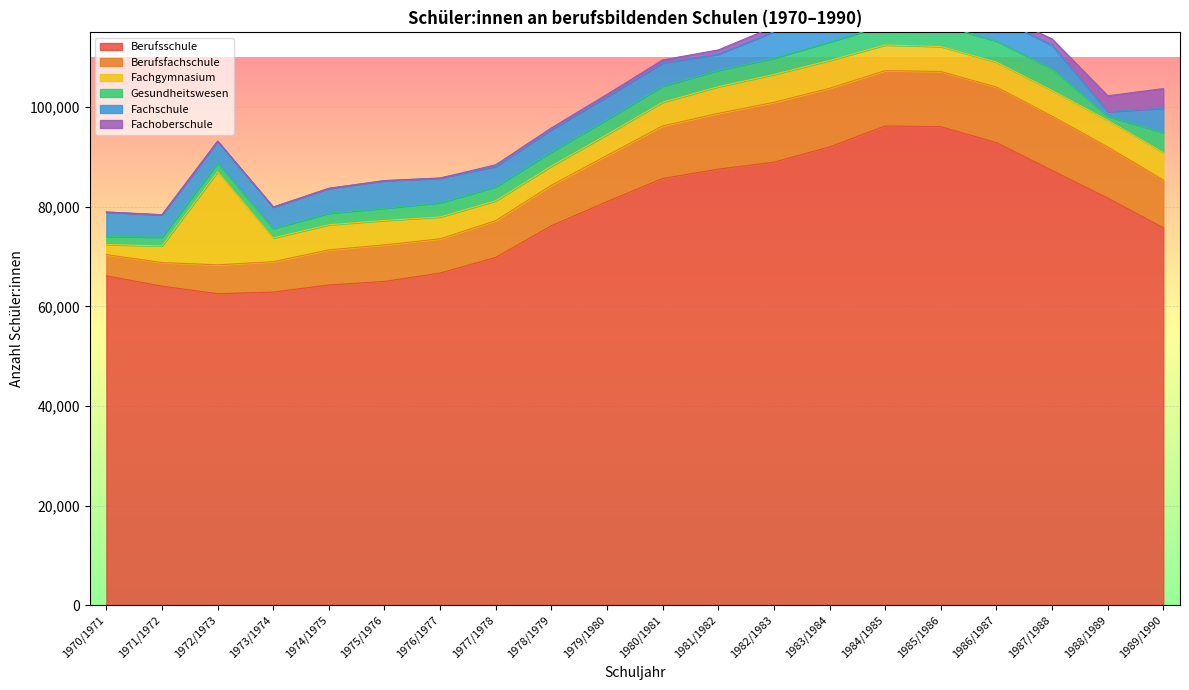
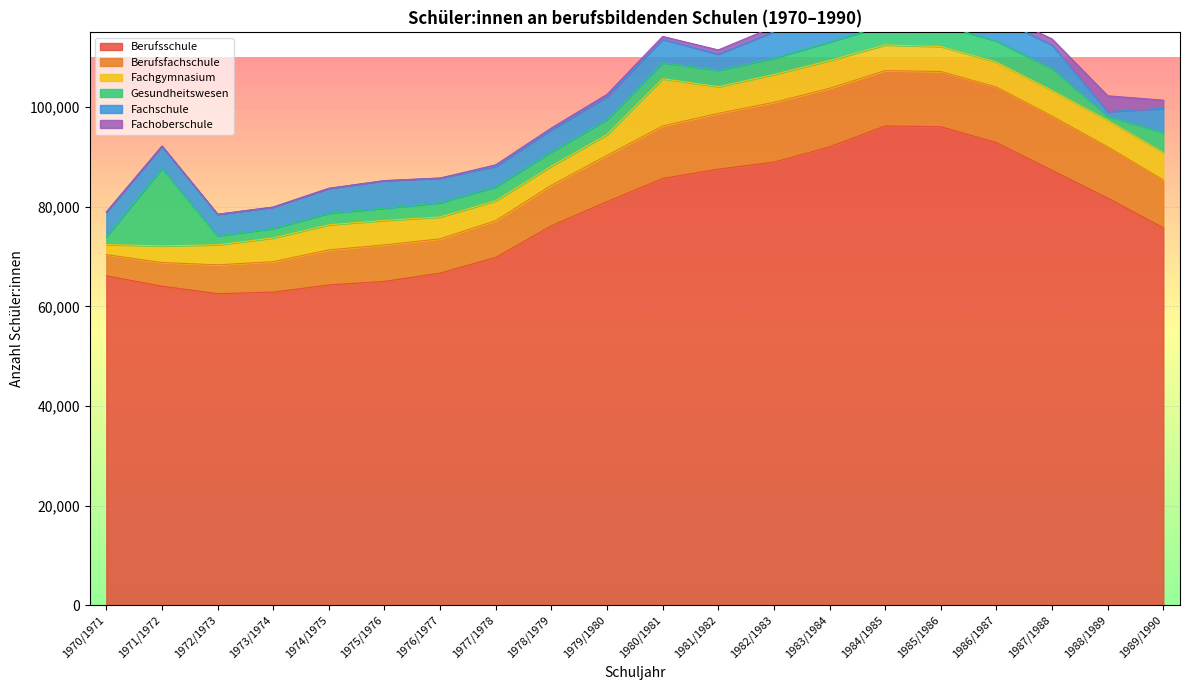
Gesundheitswesen, 1971/1972: 2,000 -> 16,000
Fachgymnasium, 1972/1973: 19,000 -> 4,000
Fachgymnasium, 1980/1981: 5,000 -> 9,000
Fachoberschule, 1989/1990: 4,000 -> 2,000
